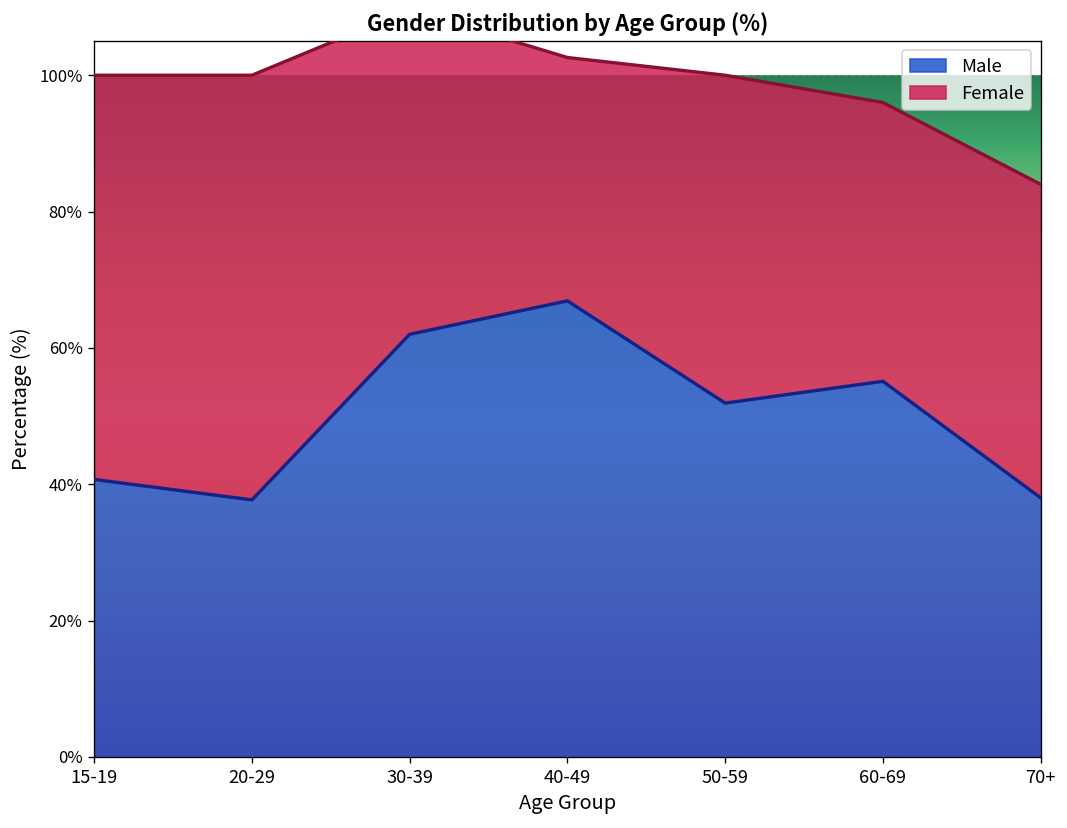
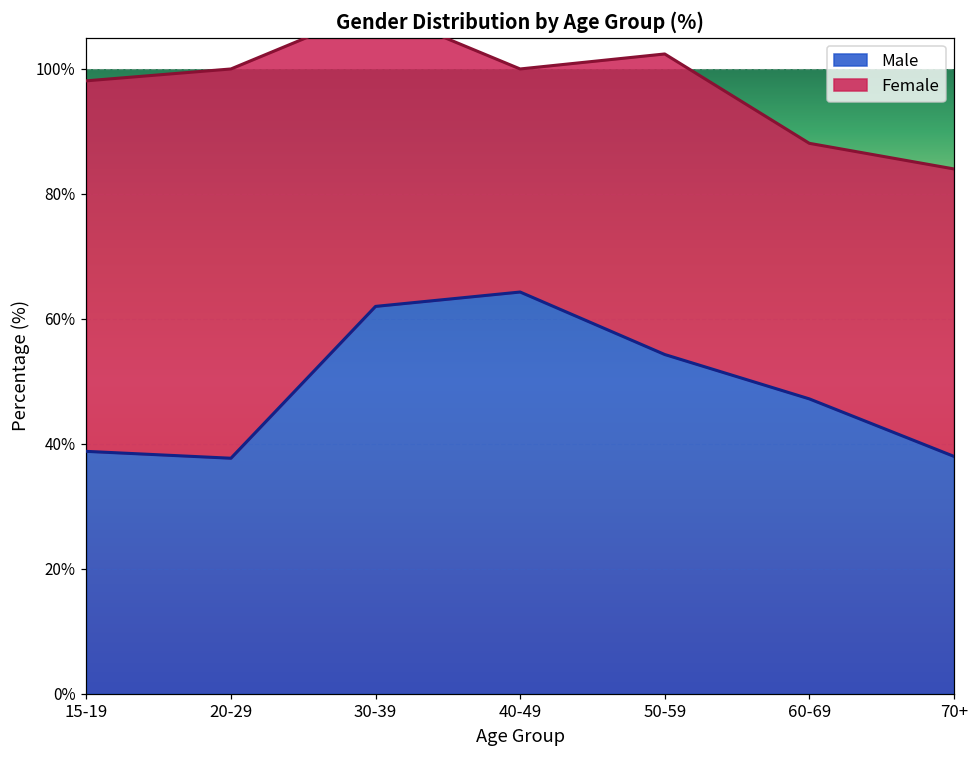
Male, 15-19: 41% -> 39%
Male, 40-49: 67% -> 64%
Male, 50-59: 52% -> 54%
Male, 60-69: 55% -> 47%
